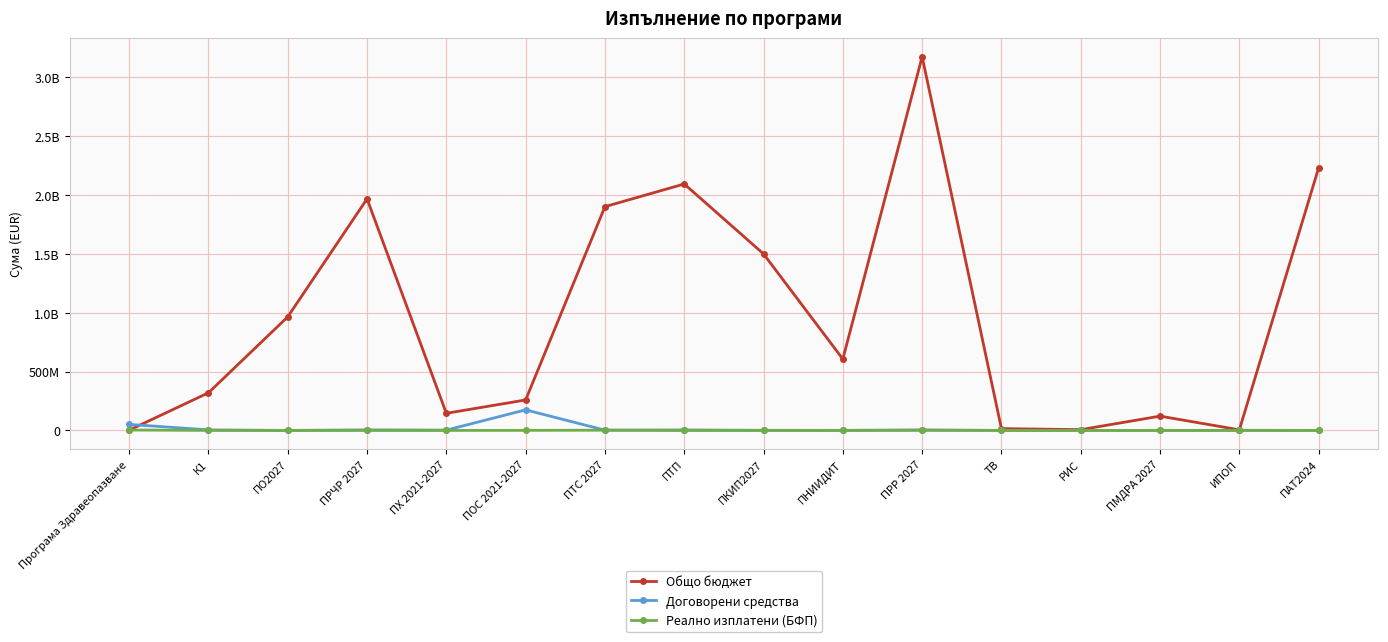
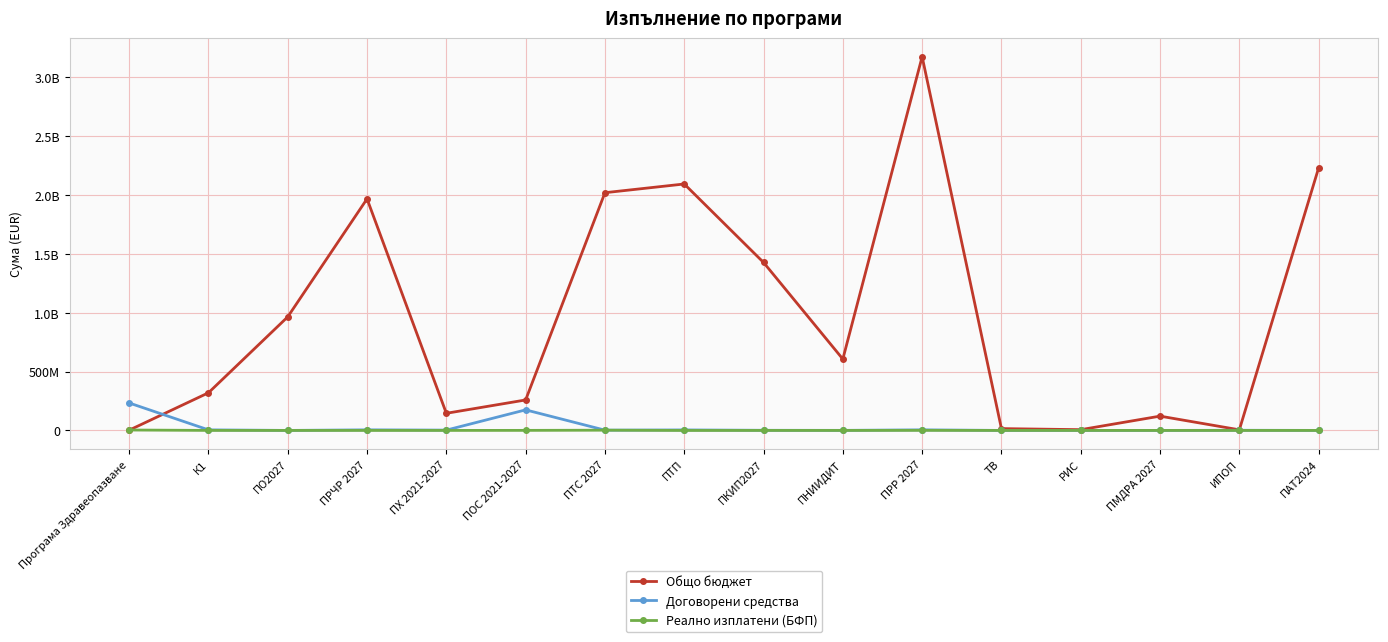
Договорени средства, Програма Здравеопазване: 50000000 -> 230000000
Общо бюджет, ПТС 2027: 1900000000 -> 2020000000
Общо бюджет, ПКИП2027: 1500000000 -> 1430000000
